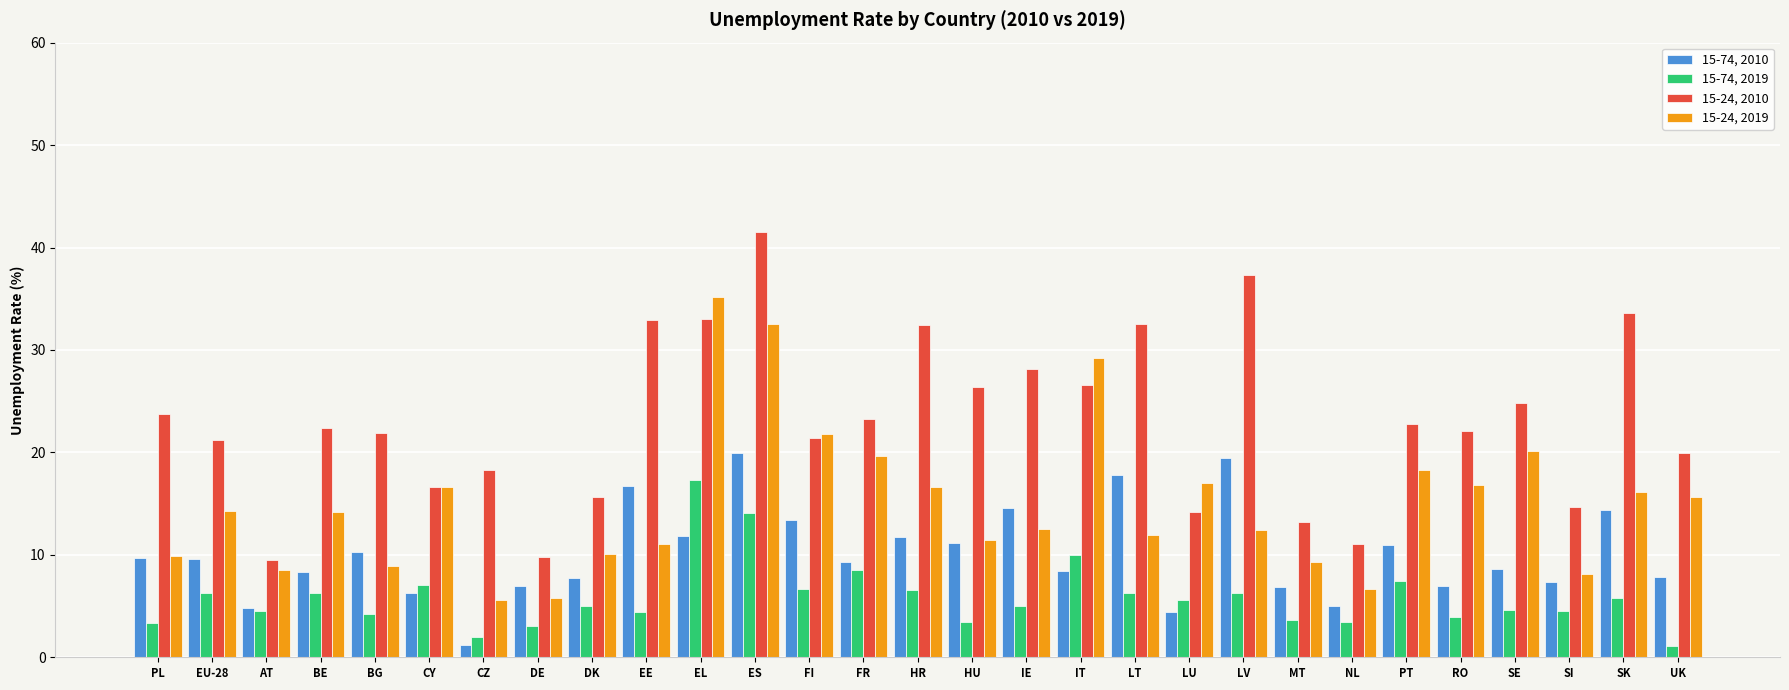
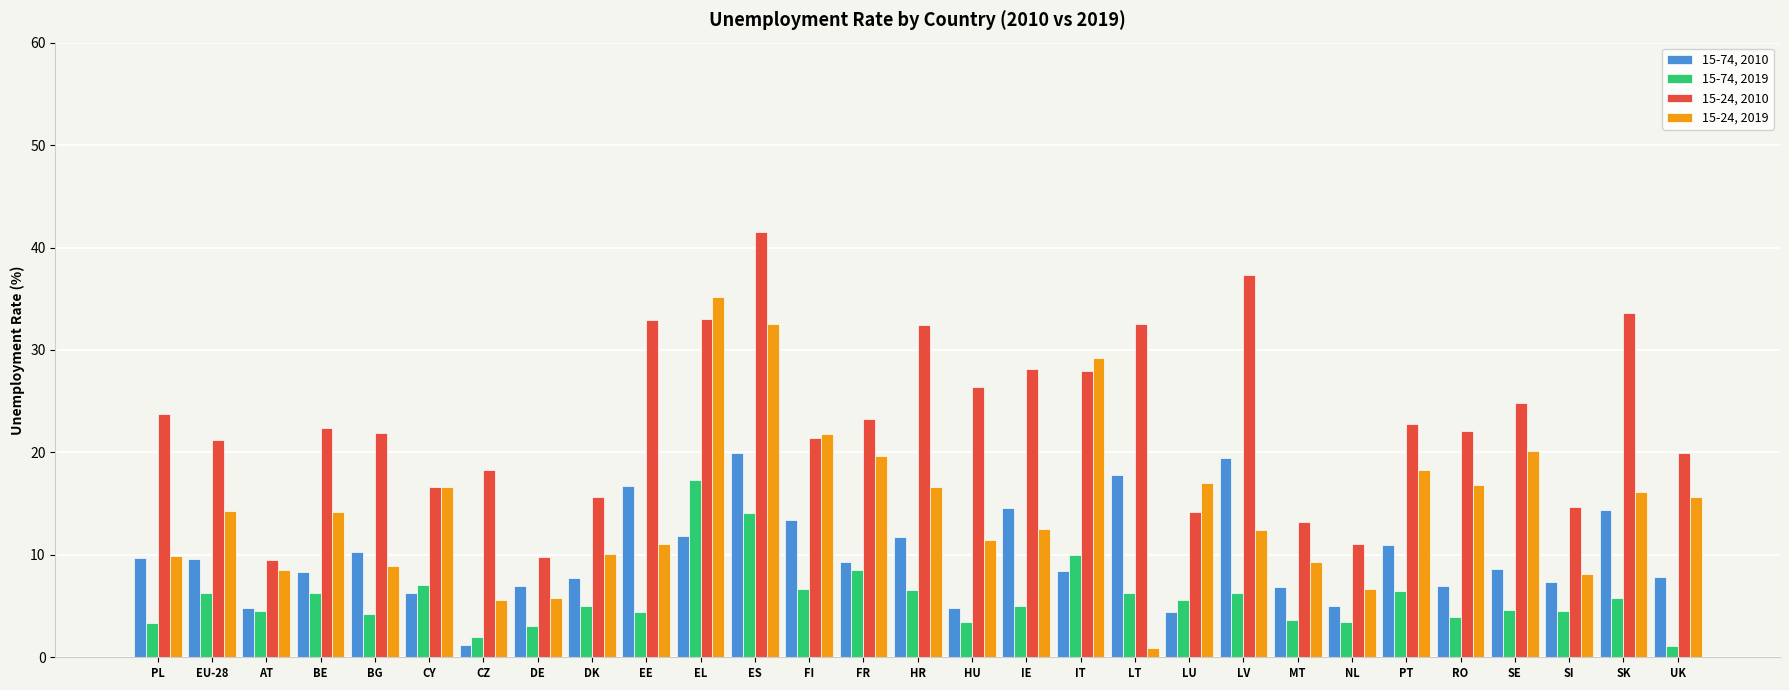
15-74, 2010, HU: 11.2 -> 4.8
15-24, 2010, IT: 26.6 -> 27.9
15-24, 2019, LT: 11.9 -> 0.9
15-74, 2019, PT: 7.4 -> 6.5
